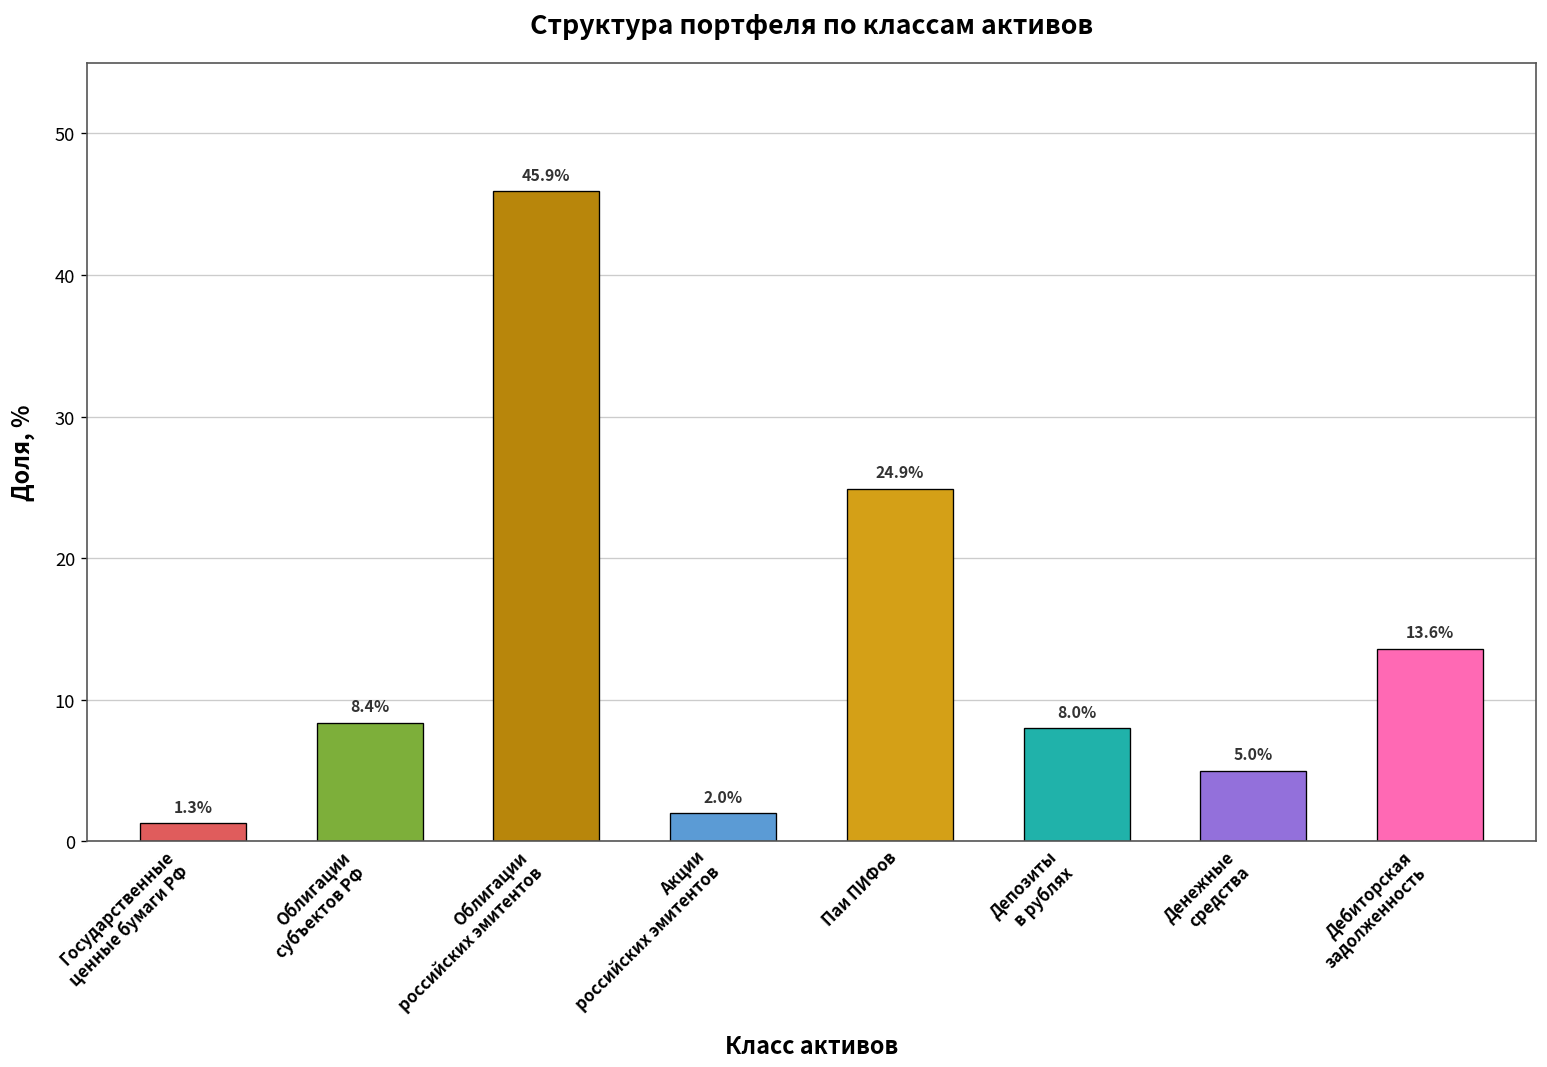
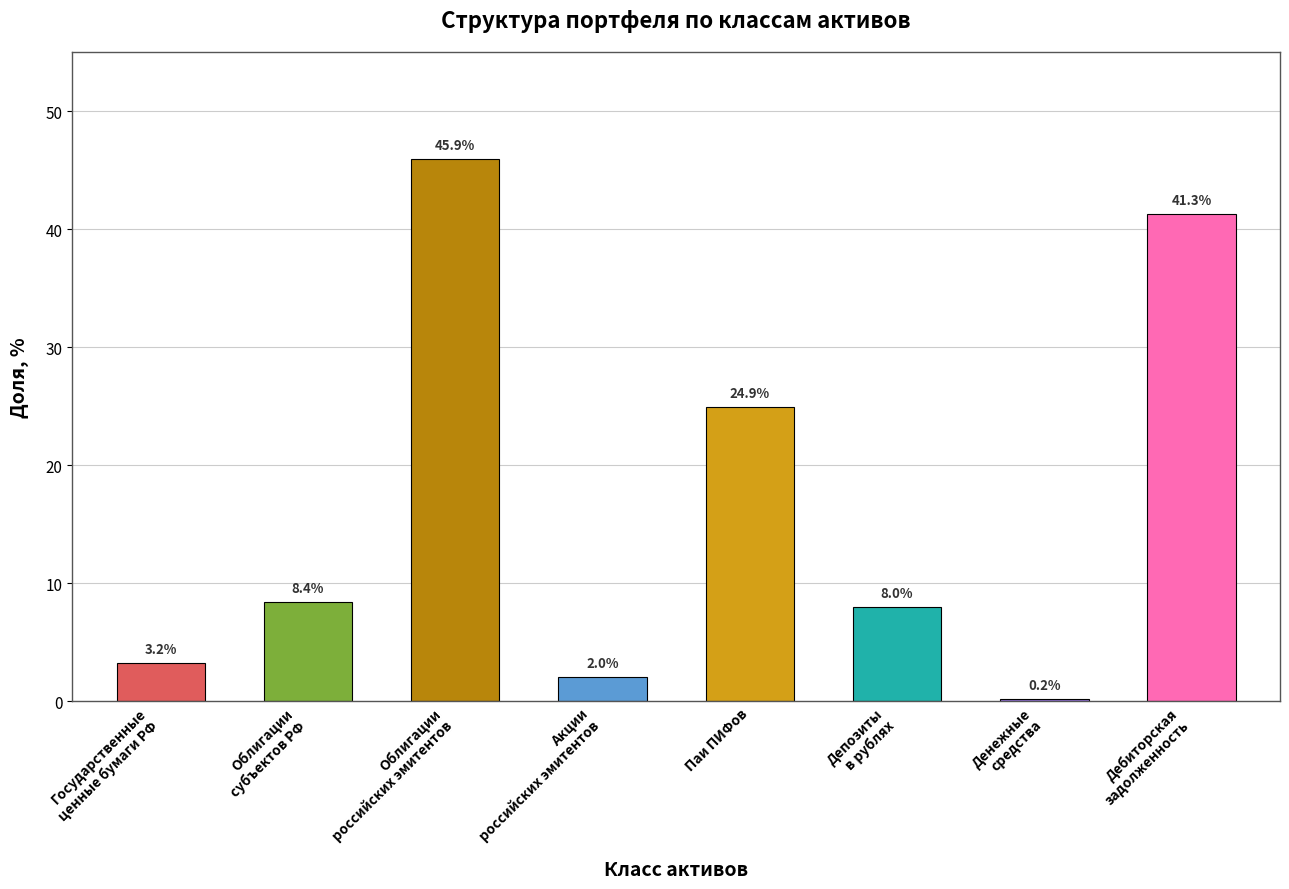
Государственные ценные бумаги РФ: 1.3% -> 3.2%
Денежные средства: 5.0% -> 0.2%
Дебиторская задолженность: 13.6% -> 41.3%
